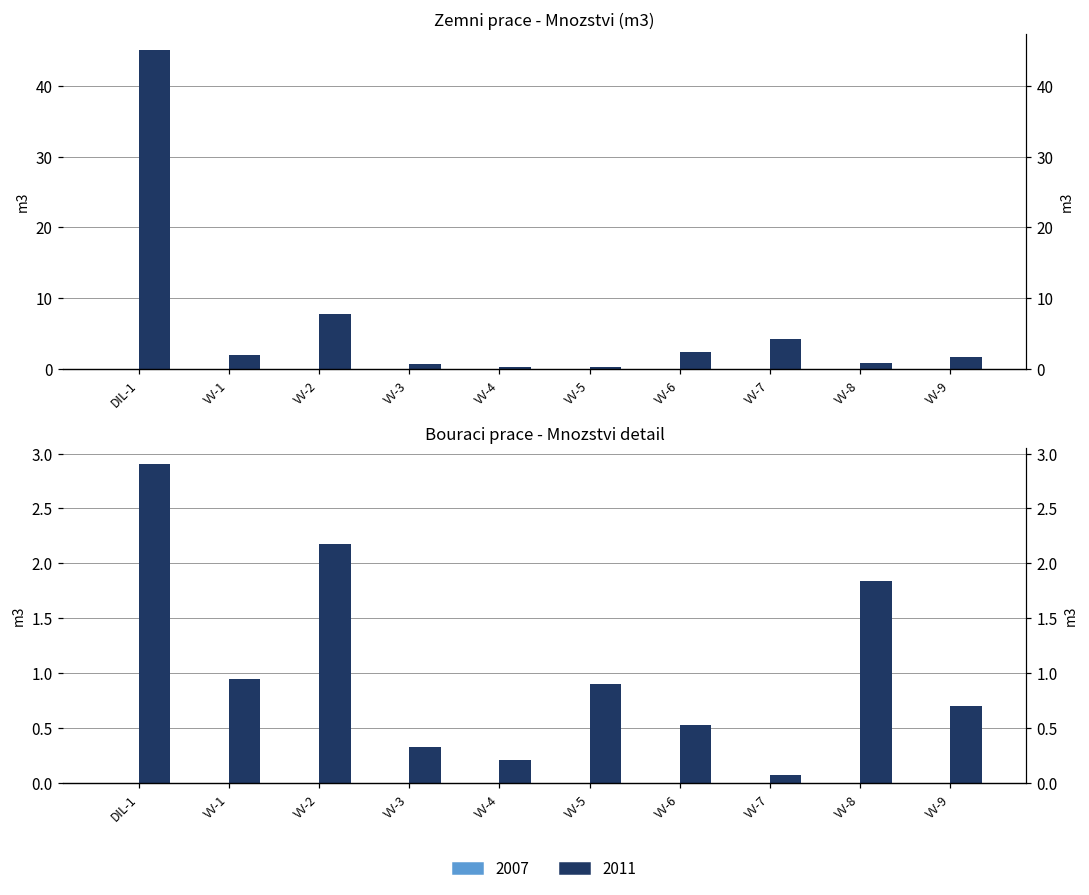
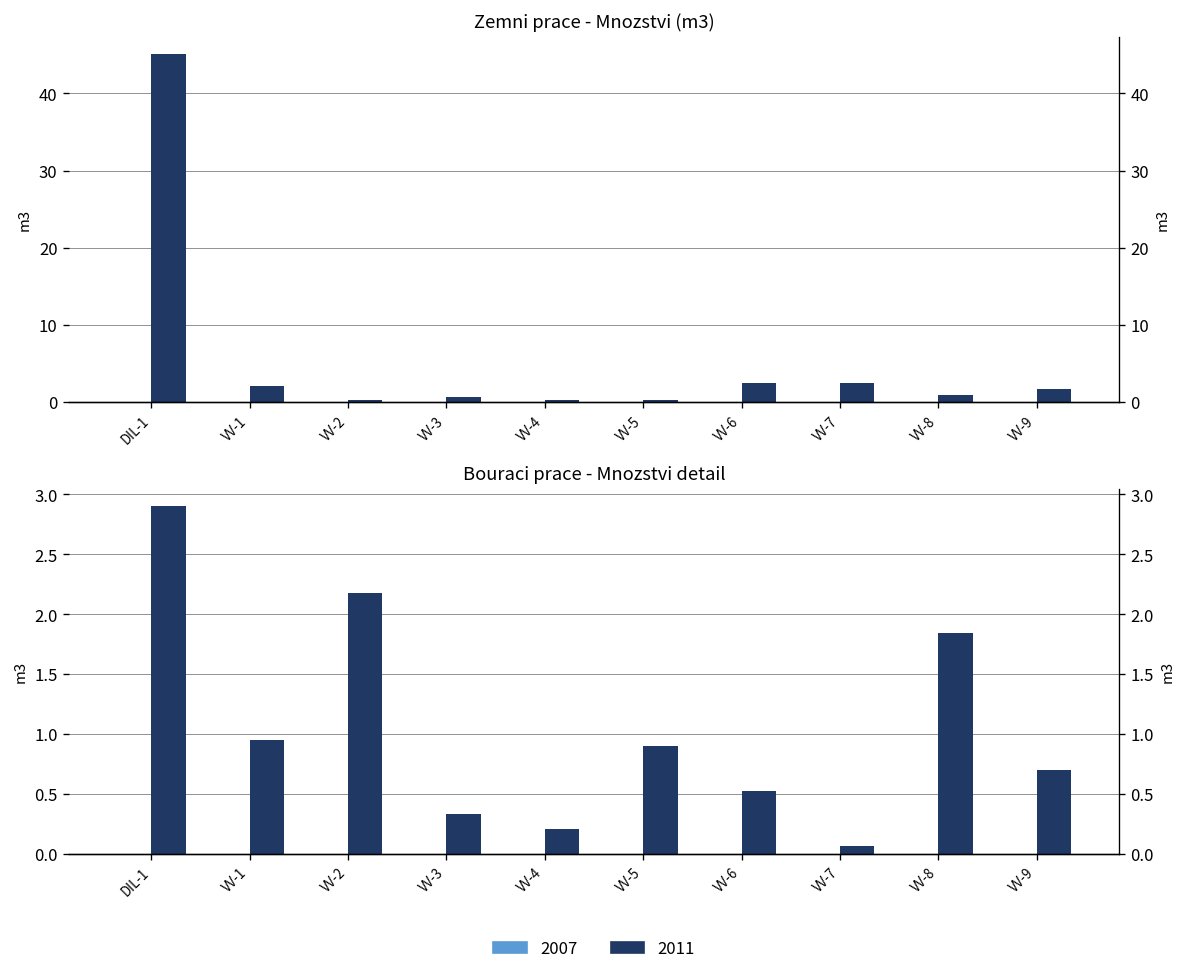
Zemni prace - Mnozstvi (m3), 2011, VV-2: 8 -> 0
Zemni prace - Mnozstvi (m3), 2011, VV-7: 4 -> 2
